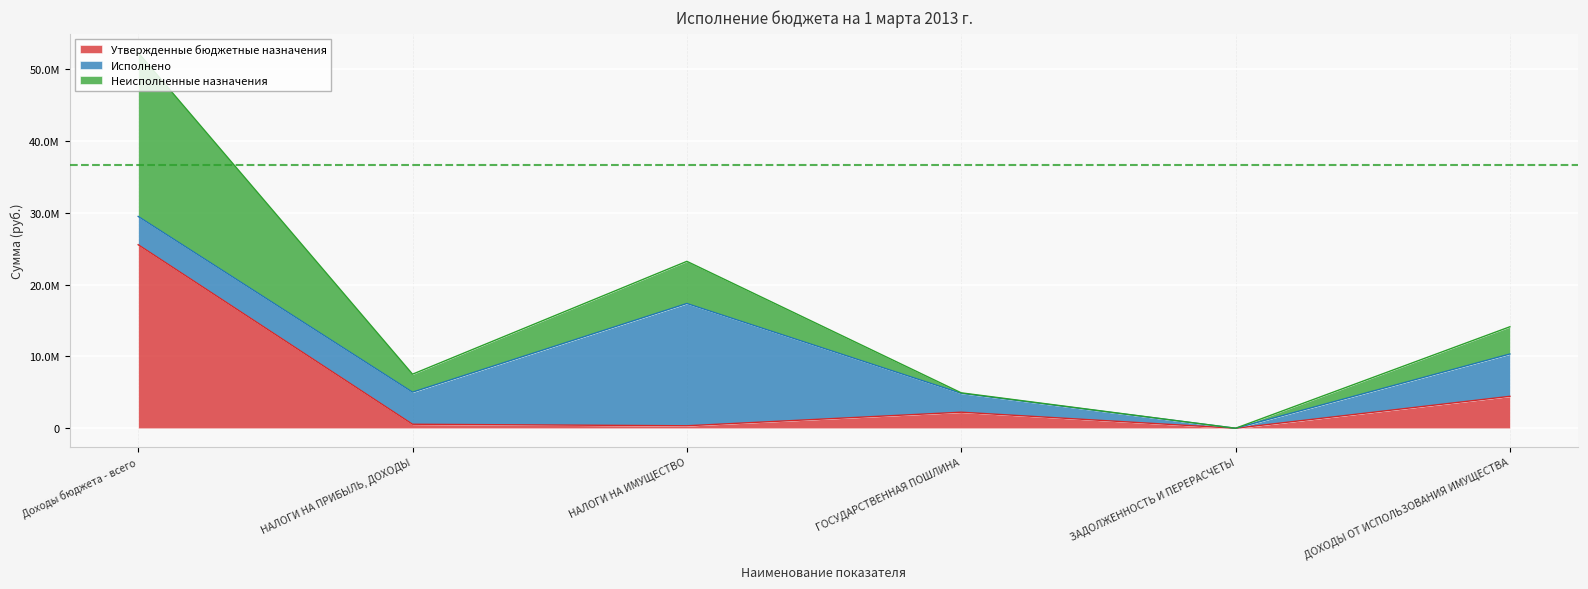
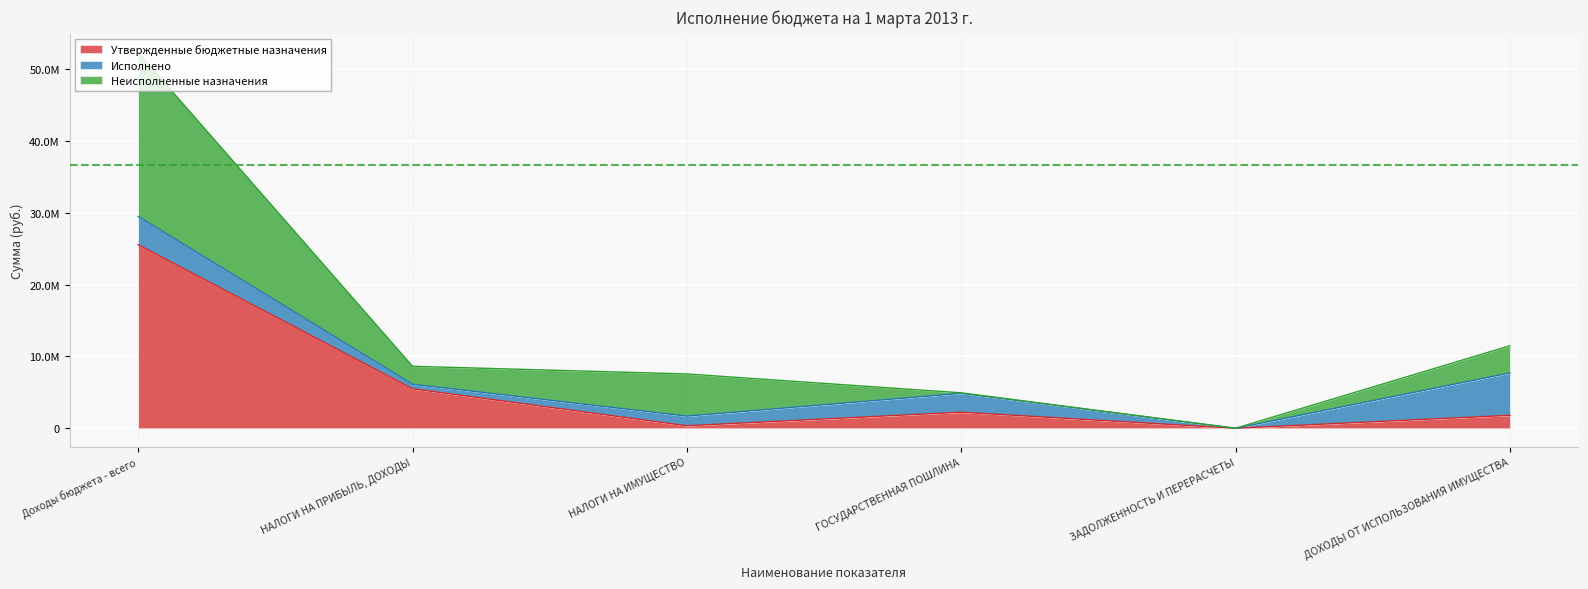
Утвержденные бюджетные назначения, НАЛОГИ НА ПРИБЫЛЬ, ДОХОДЫ: 1000000 -> 6000000
Исполнено, НАЛОГИ НА ПРИБЫЛЬ, ДОХОДЫ: 4000000 -> 1000000
Исполнено, НАЛОГИ НА ИМУЩЕСТВО: 17000000 -> 1000000
Утвержденные бюджетные назначения, ДОХОДЫ ОТ ИСПОЛЬЗОВАНИЯ ИМУЩЕСТВА: 4000000 -> 2000000
